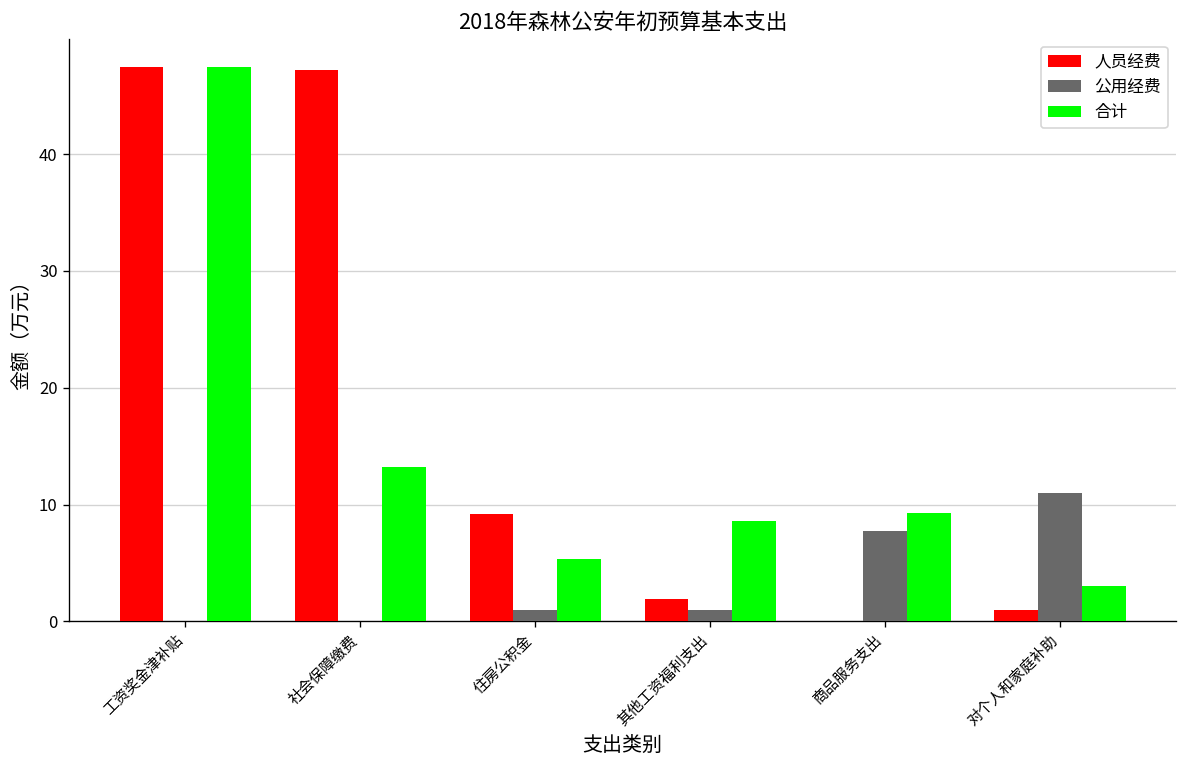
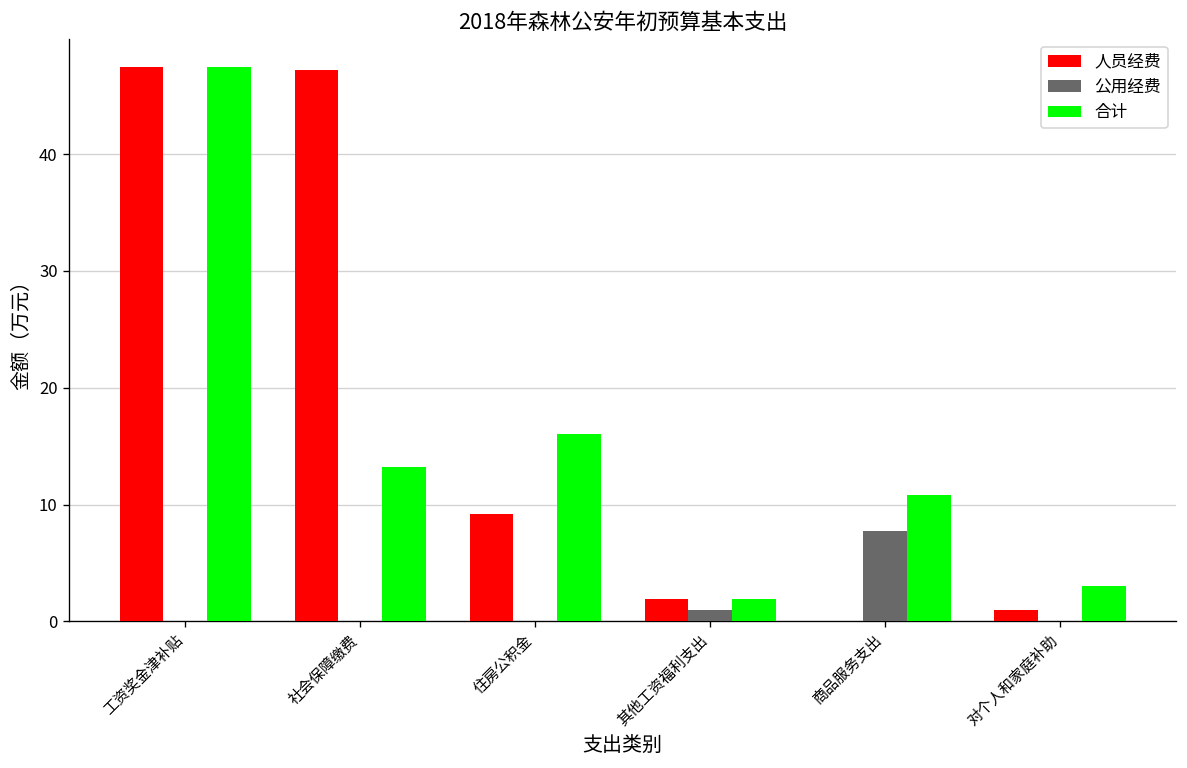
公用经费, 住房公积金: 1 -> 0
合计, 住房公积金: 5 -> 16
合计, 其他工资福利支出: 9 -> 2
合计, 商品服务支出: 9 -> 11
公用经费, 对个人和家庭补助: 11 -> 0
